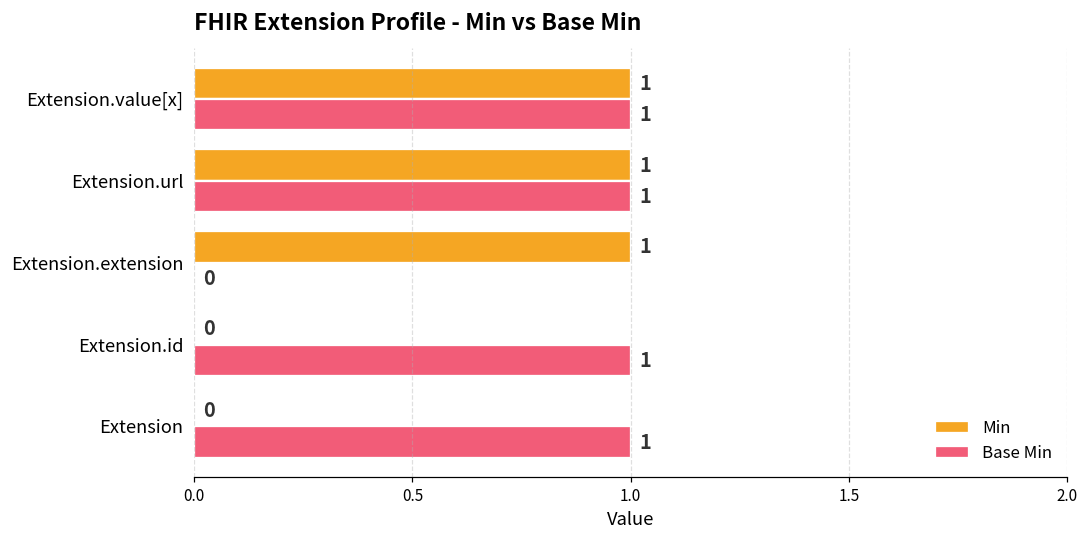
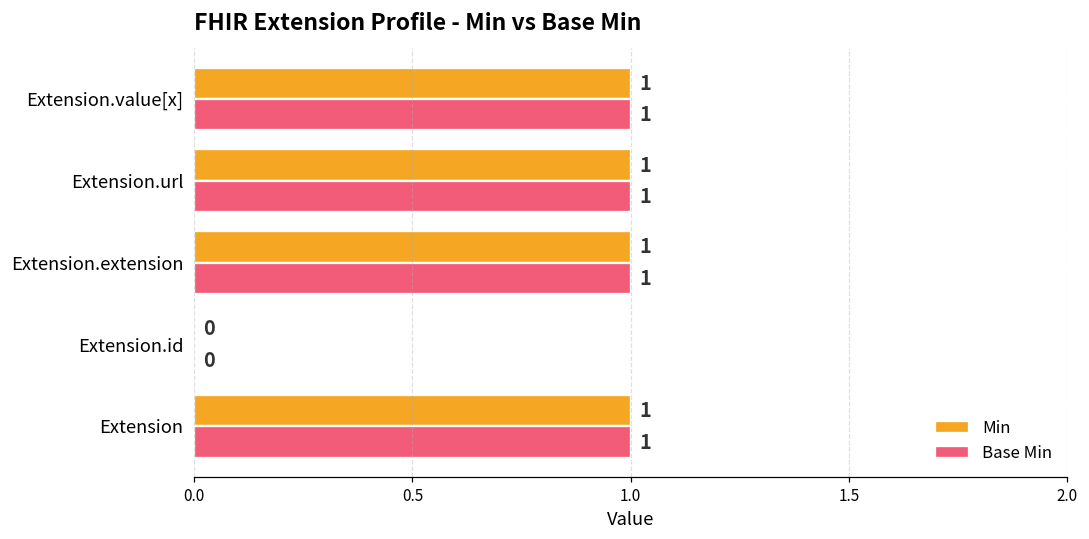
Base Min, Extension.extension: 0 -> 1
Base Min, Extension.id: 1 -> 0
Min, Extension: 0 -> 1
